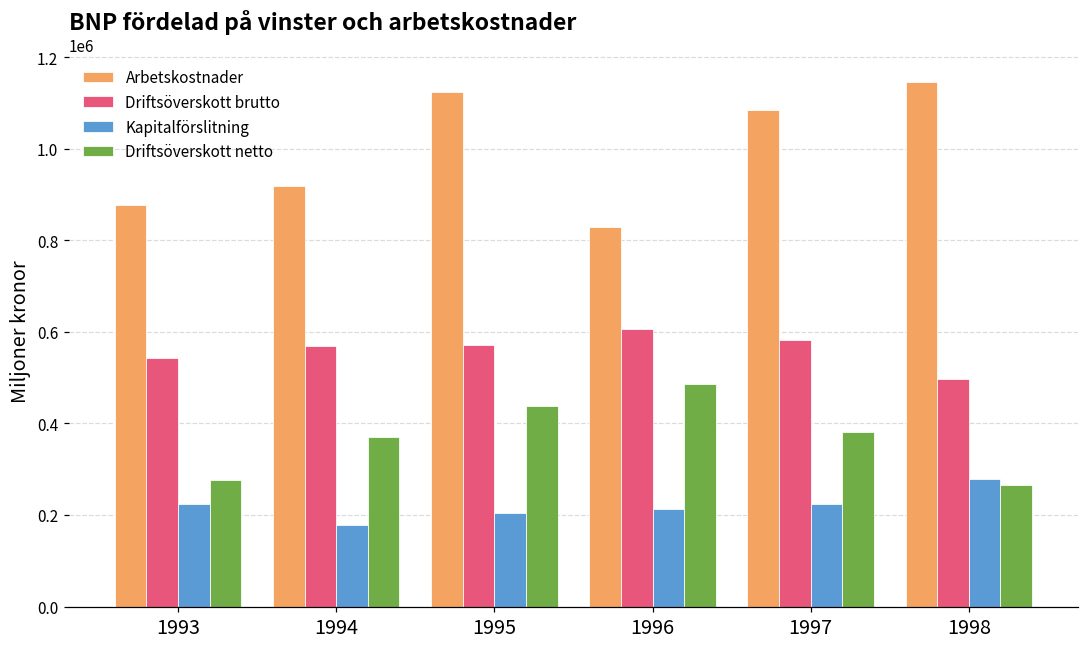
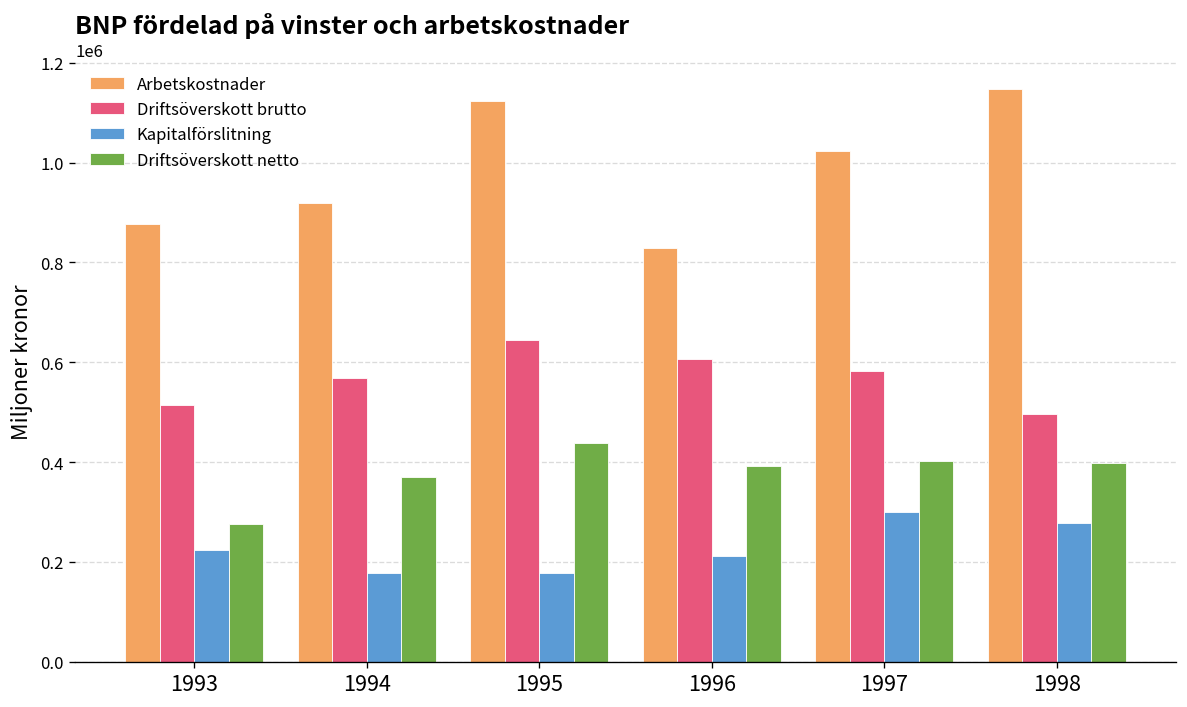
Driftsöverskott brutto, 1993: 540000 -> 510000
Driftsöverskott brutto, 1995: 570000 -> 640000
Kapitalförslitning, 1995: 200000 -> 180000
Driftsöverskott netto, 1996: 490000 -> 390000
Arbetskostnader, 1997: 1080000 -> 1020000
Kapitalförslitning, 1997: 220000 -> 300000
Driftsöverskott netto, 1997: 380000 -> 400000
Driftsöverskott netto, 1998: 270000 -> 400000
